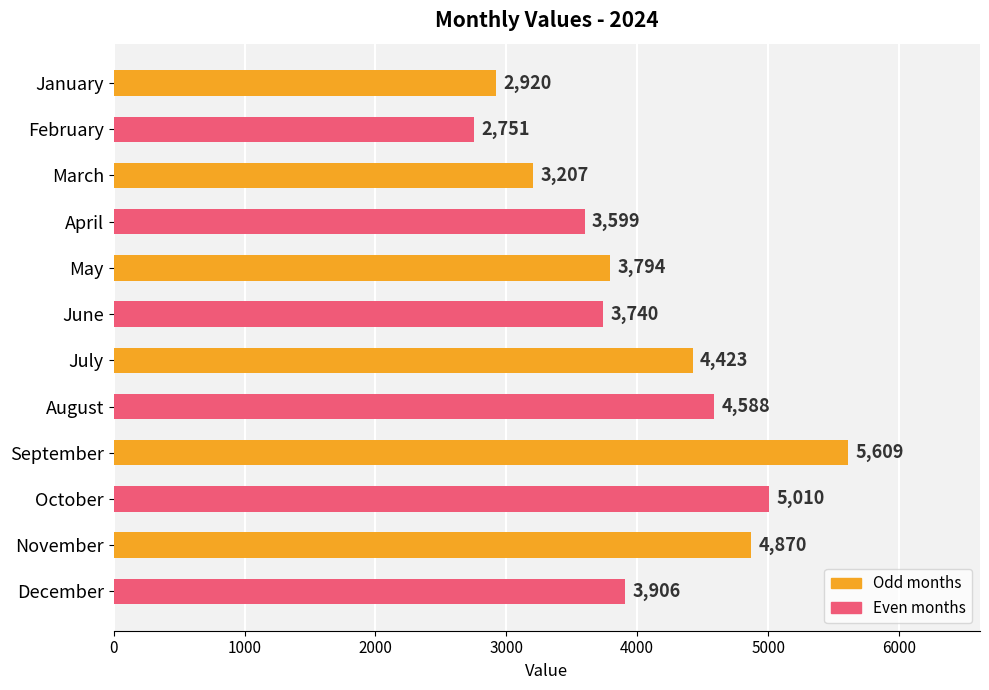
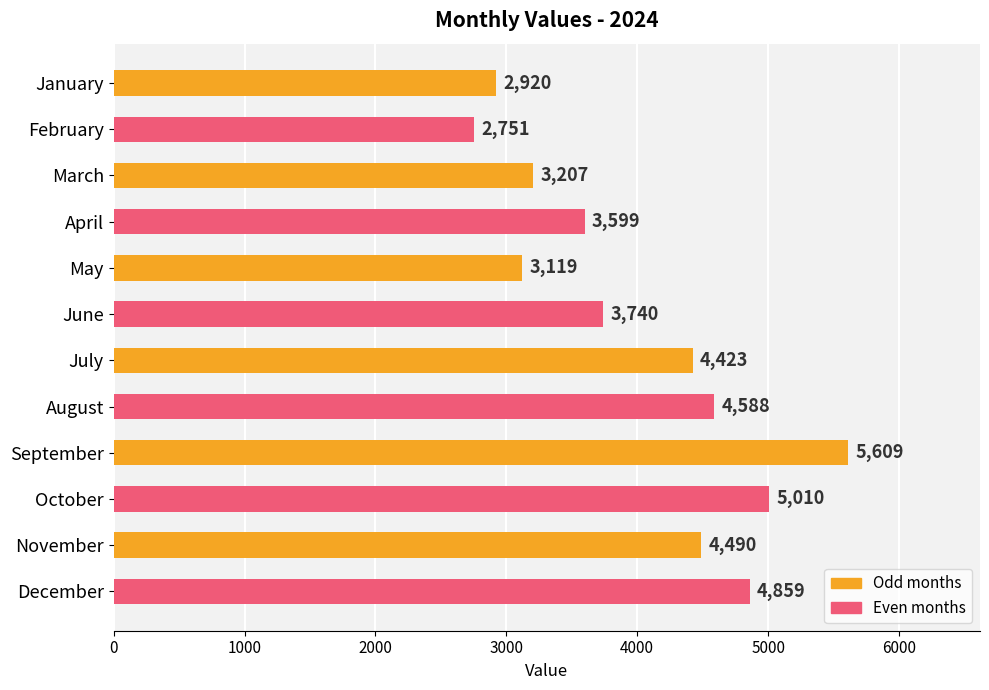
May: 3,794 -> 3,119
November: 4,870 -> 4,490
December: 3,906 -> 4,859
